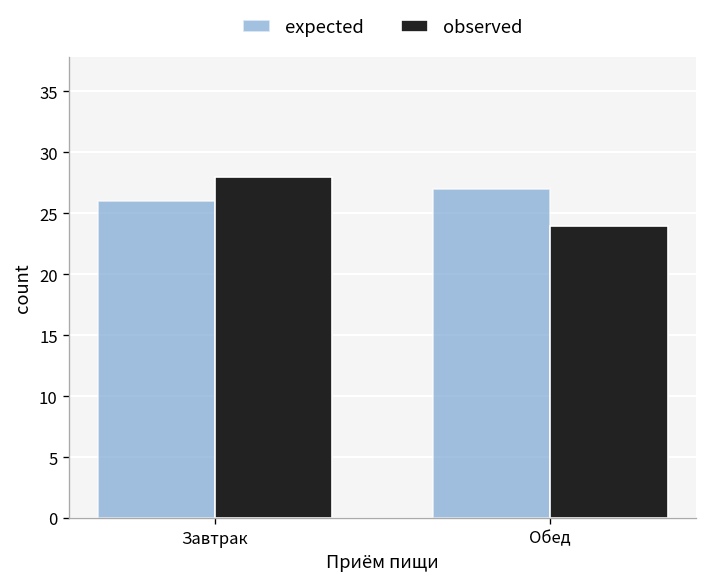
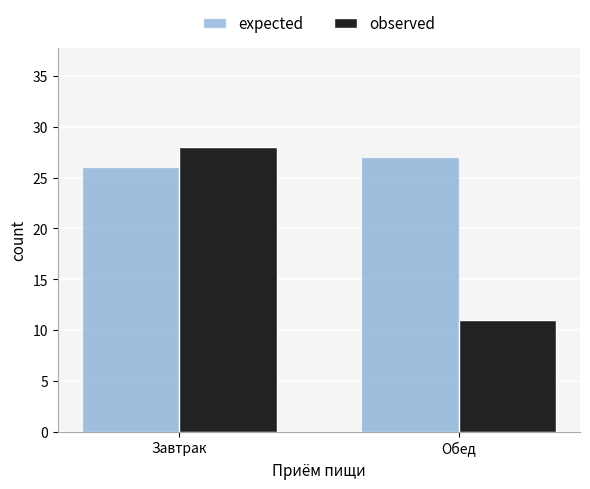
observed, Обед: 24 -> 11
